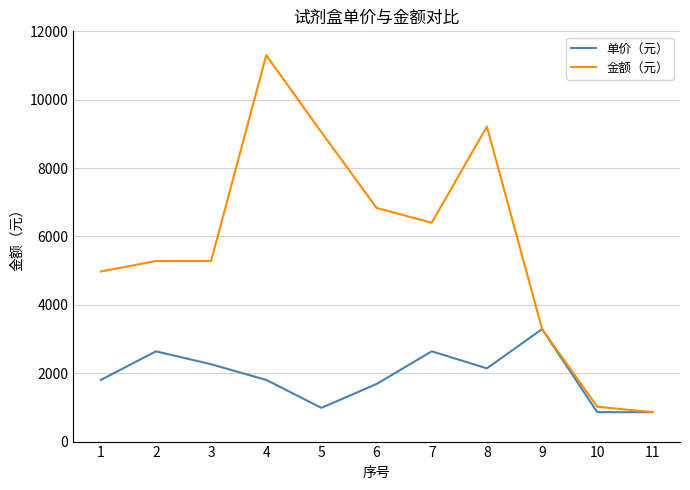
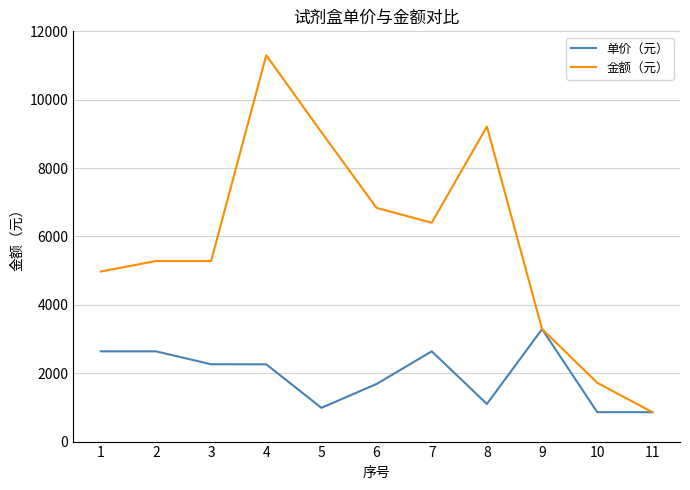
单价（元）, 1: 1800 -> 2600
单价（元）, 4: 1800 -> 2300
单价（元）, 8: 2100 -> 1100
金额（元）, 10: 1000 -> 1700
